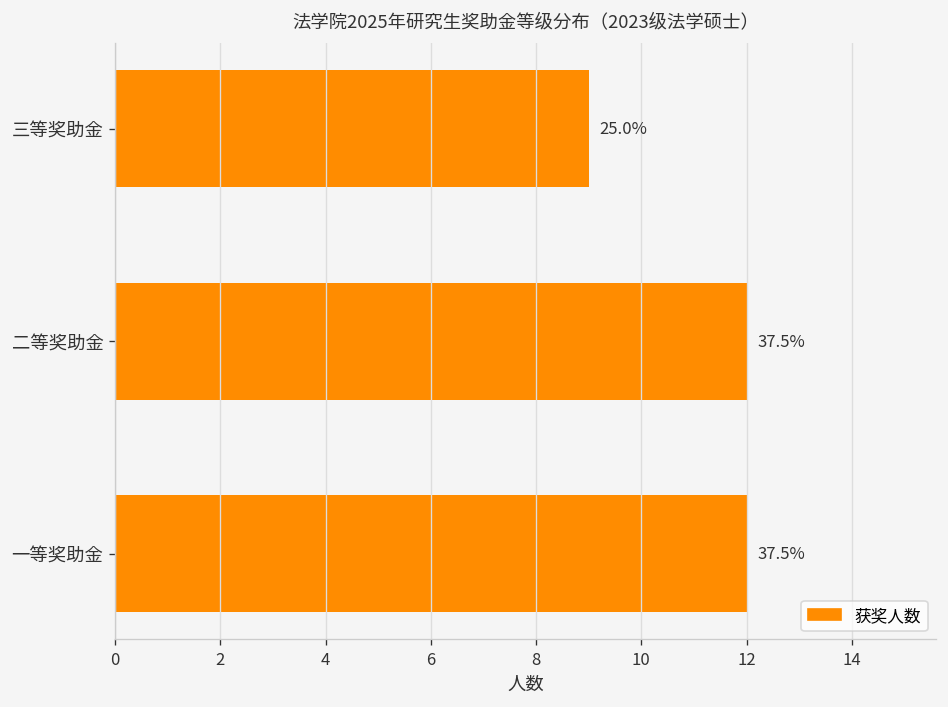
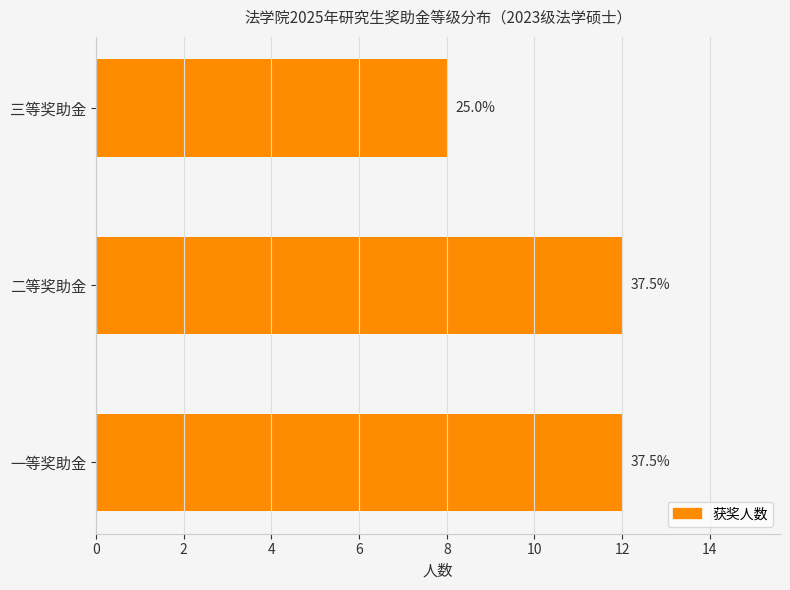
三等奖助金: 9 -> 8
